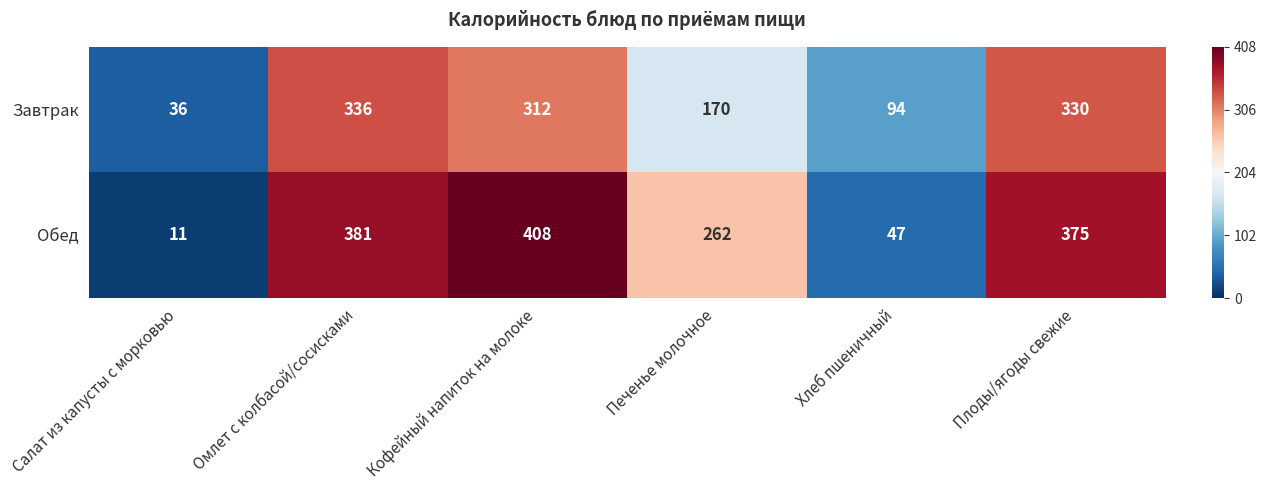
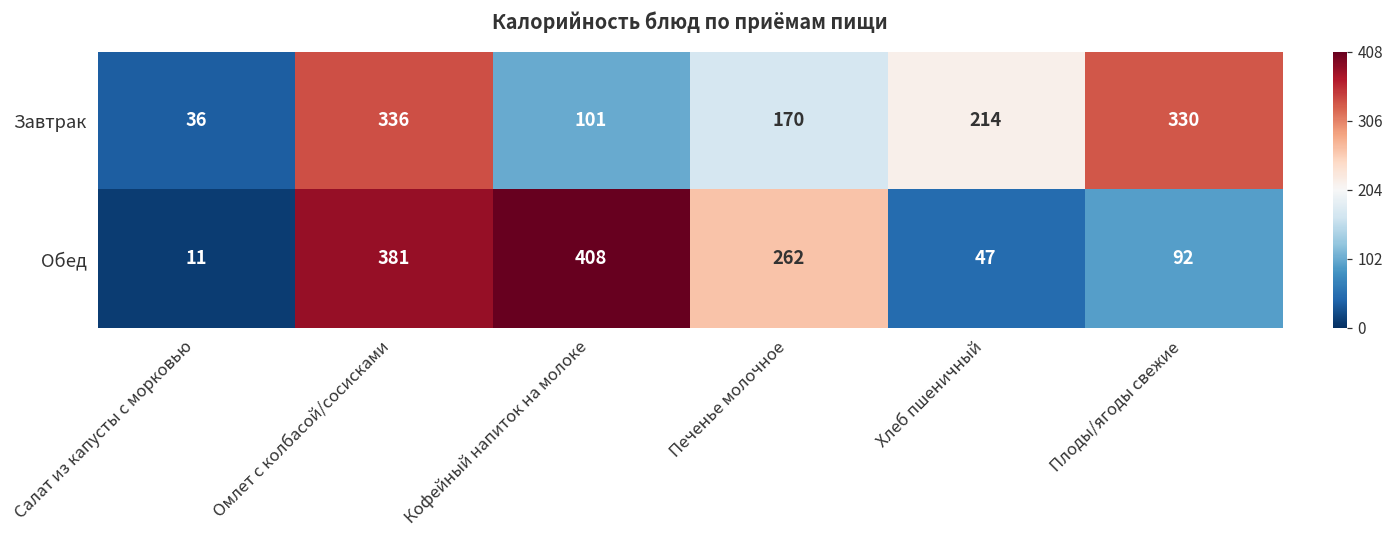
Завтрак, Кофейный напиток на молоке: 312 -> 101
Завтрак, Хлеб пшеничный: 94 -> 214
Обед, Плоды/ягоды свежие: 375 -> 92
